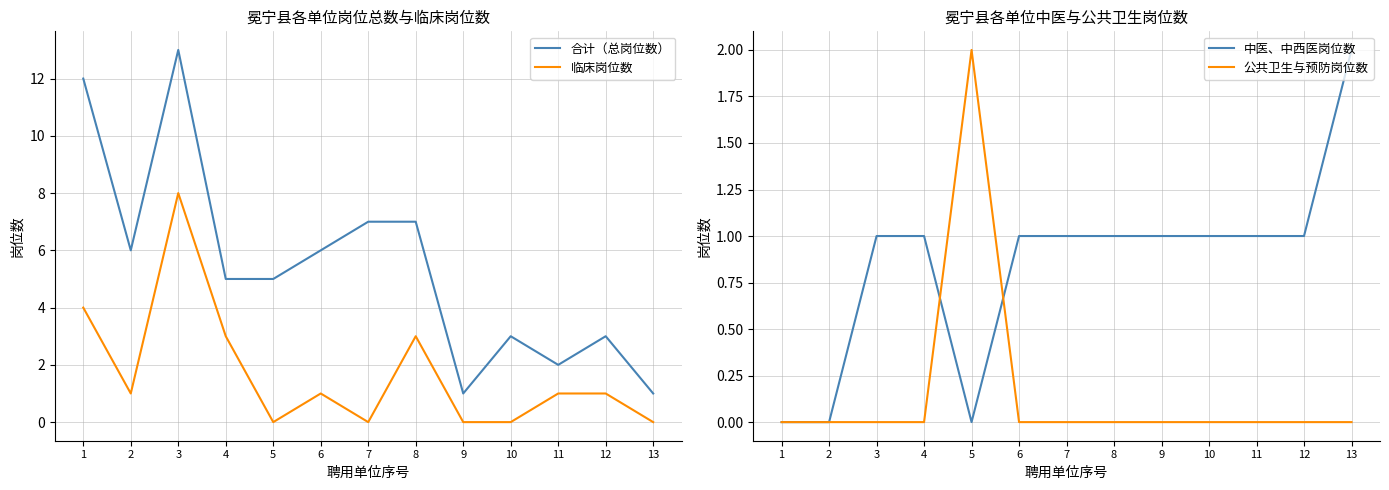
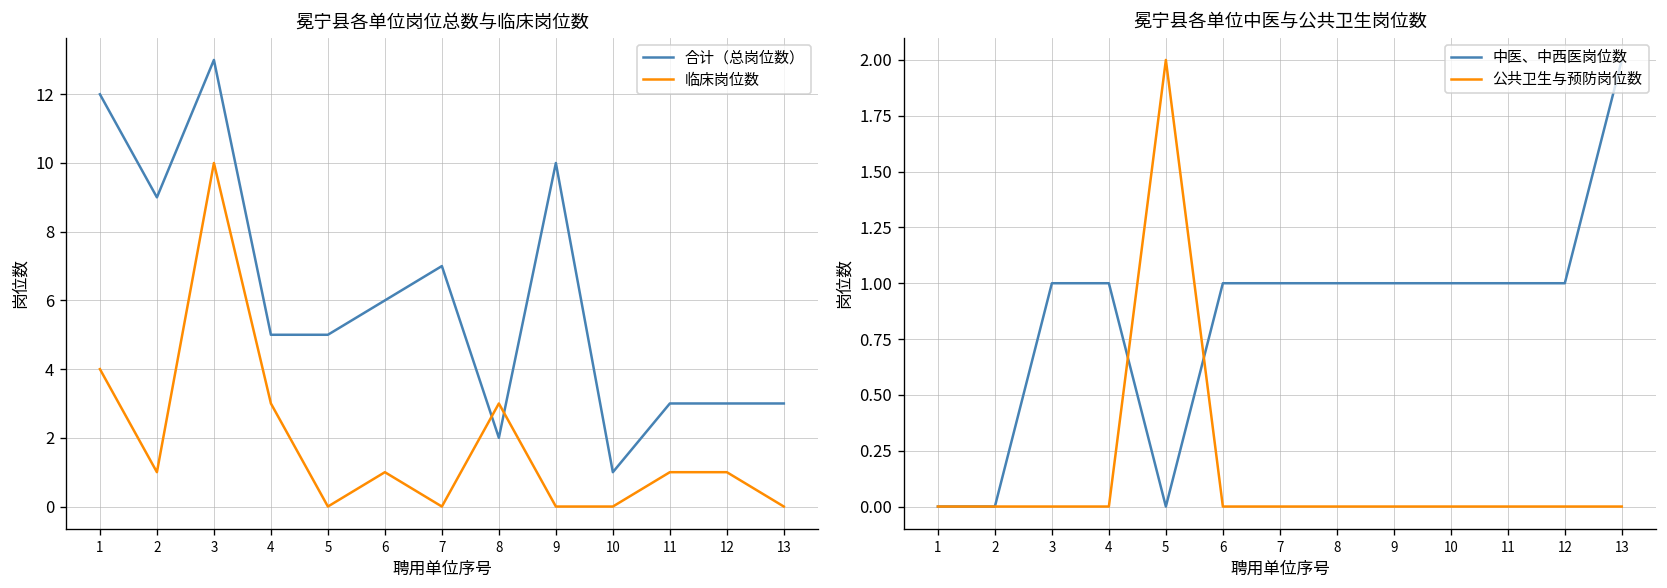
冕宁县各单位岗位总数与临床岗位数, 合计（总岗位数）, 2: 6 -> 9
冕宁县各单位岗位总数与临床岗位数, 临床岗位数, 3: 8 -> 10
冕宁县各单位岗位总数与临床岗位数, 合计（总岗位数）, 8: 7 -> 2
冕宁县各单位岗位总数与临床岗位数, 合计（总岗位数）, 9: 1 -> 10
冕宁县各单位岗位总数与临床岗位数, 合计（总岗位数）, 10: 3 -> 1
冕宁县各单位岗位总数与临床岗位数, 合计（总岗位数）, 11: 2 -> 3
冕宁县各单位岗位总数与临床岗位数, 合计（总岗位数）, 13: 1 -> 3
